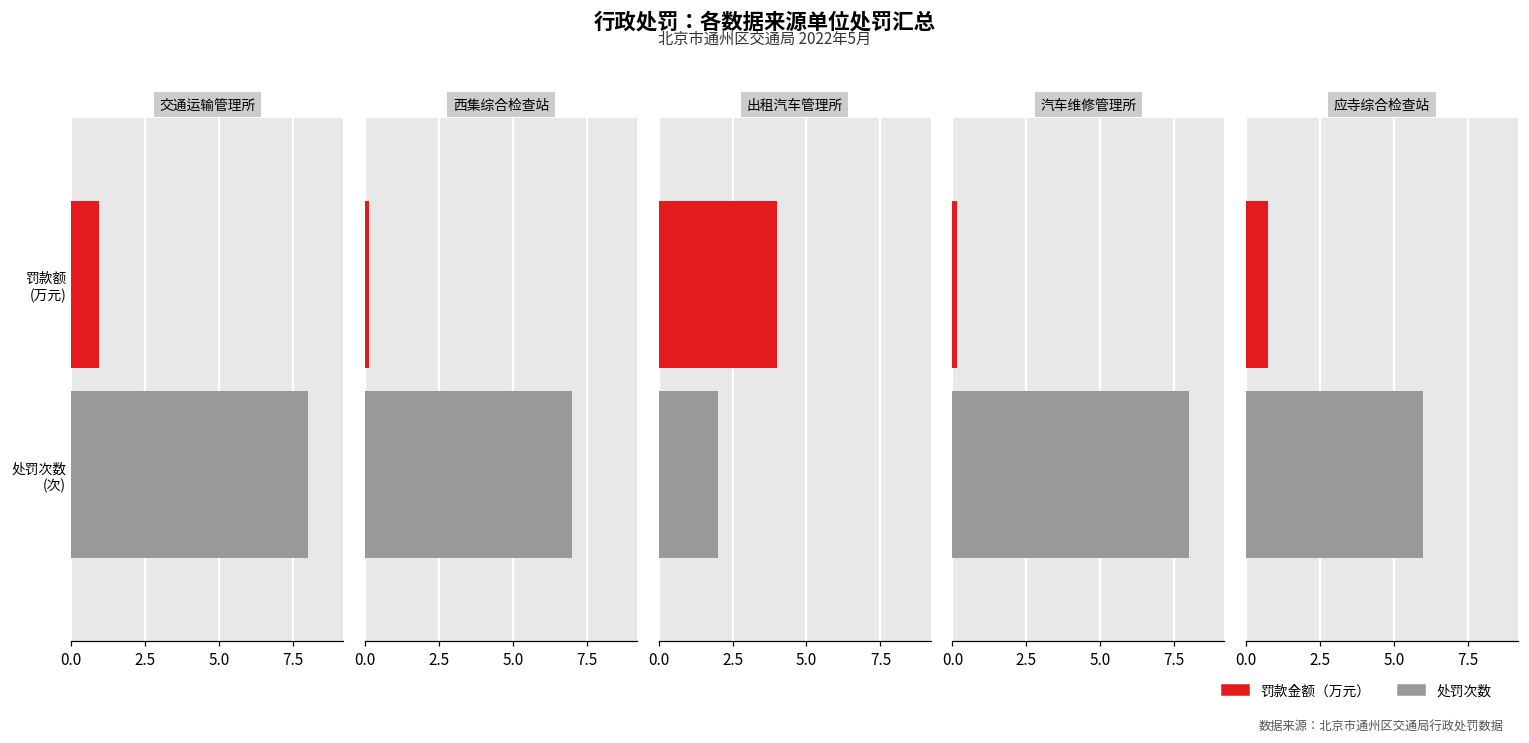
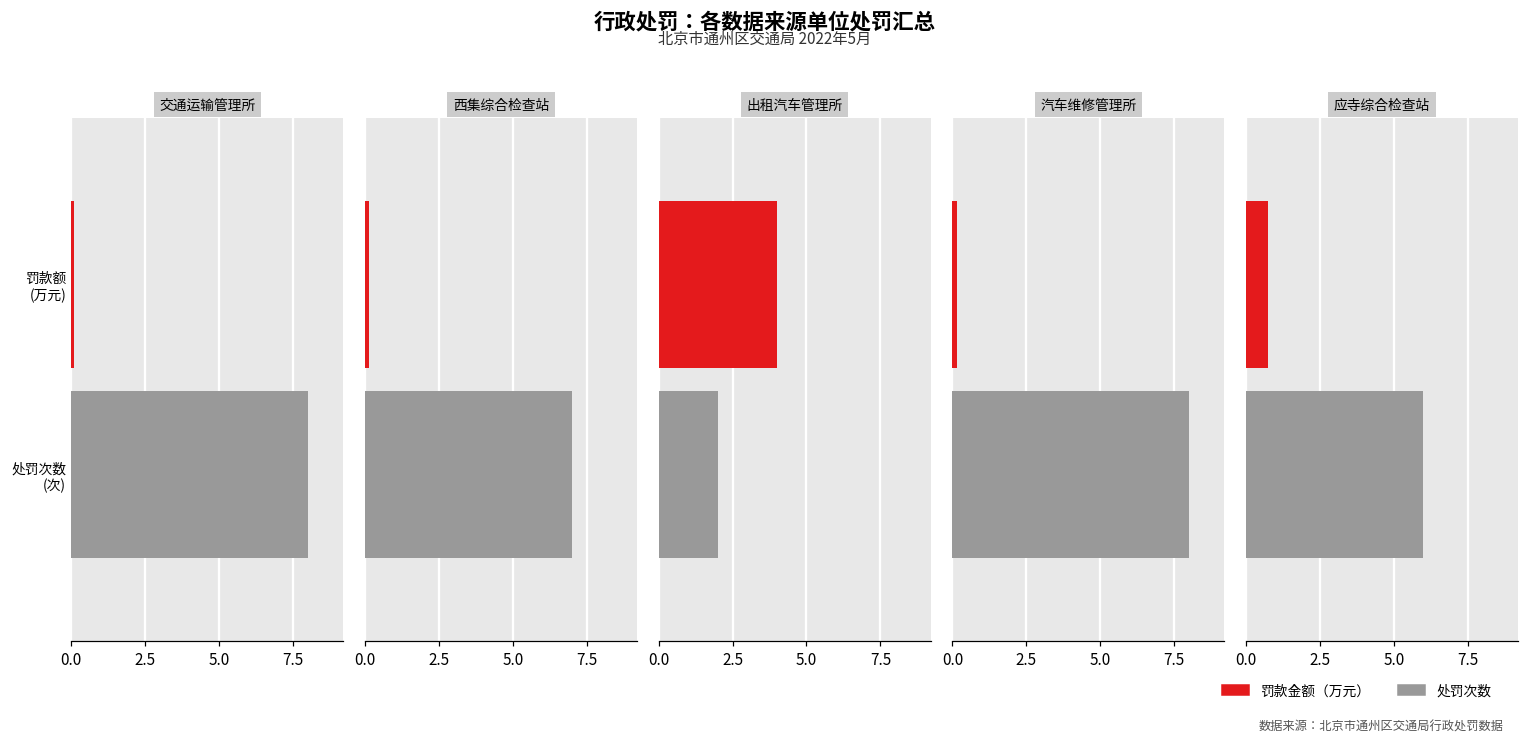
交通运输管理所, 罚款额 (万元): 0.9 -> 0.1
